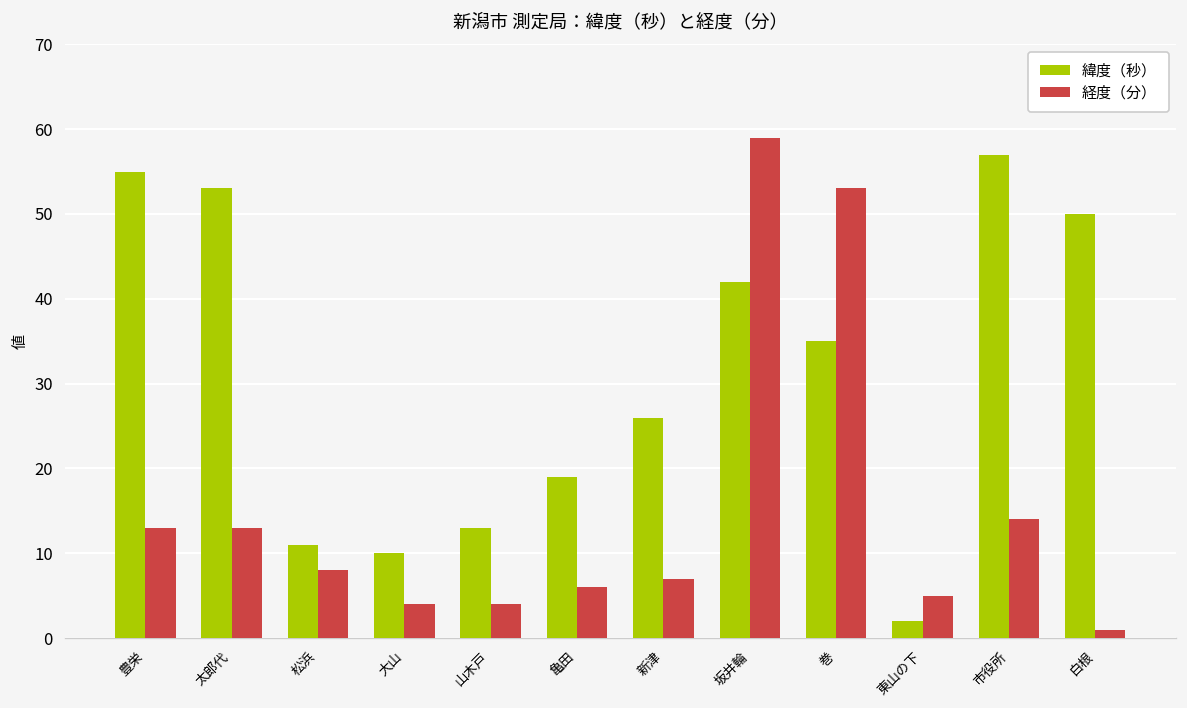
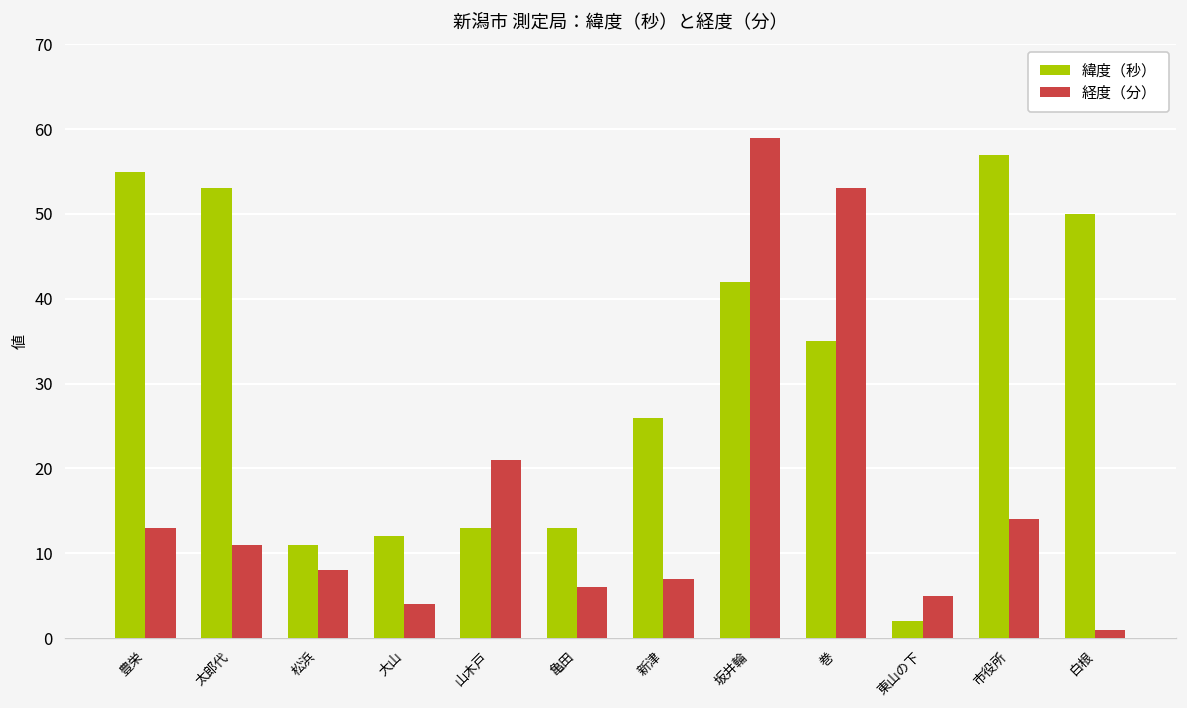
経度（分）, 太郎代: 13 -> 11
緯度（秒）, 大山: 10 -> 12
経度（分）, 山木戸: 4 -> 21
緯度（秒）, 亀田: 19 -> 13
